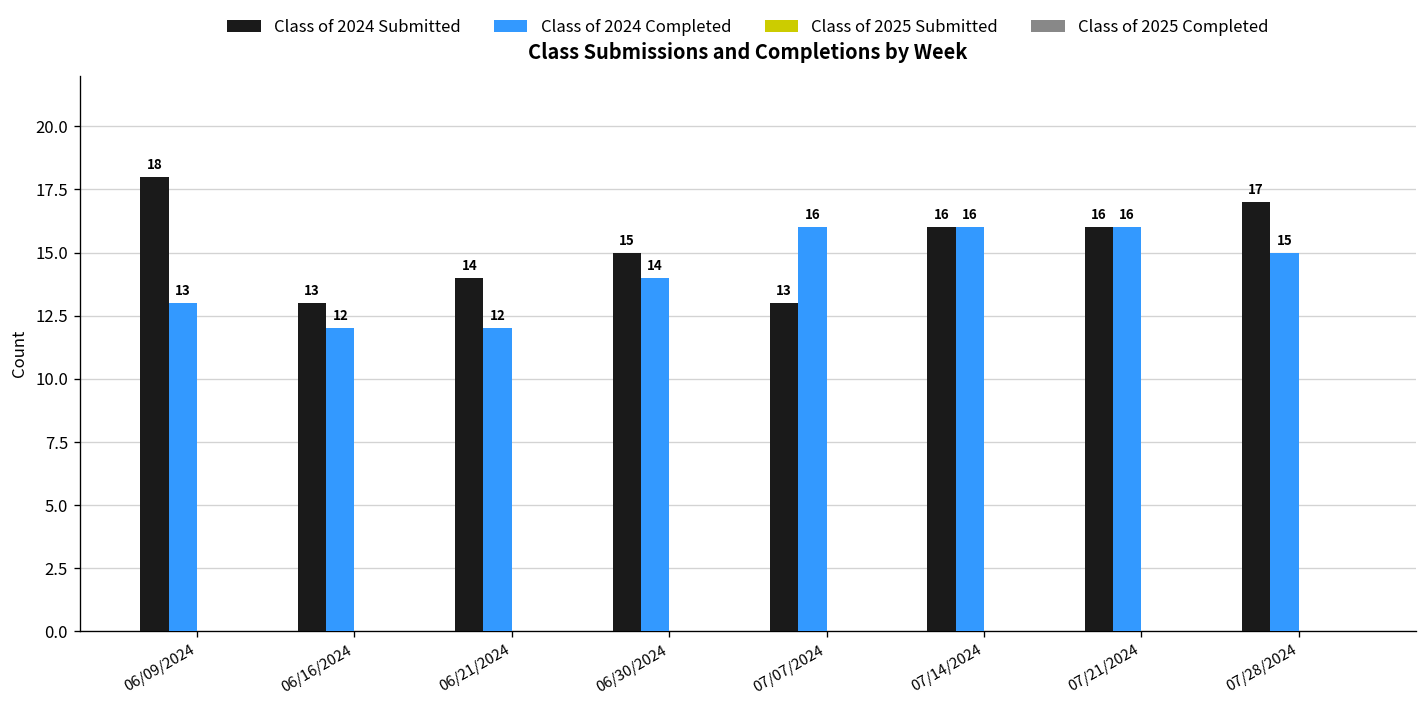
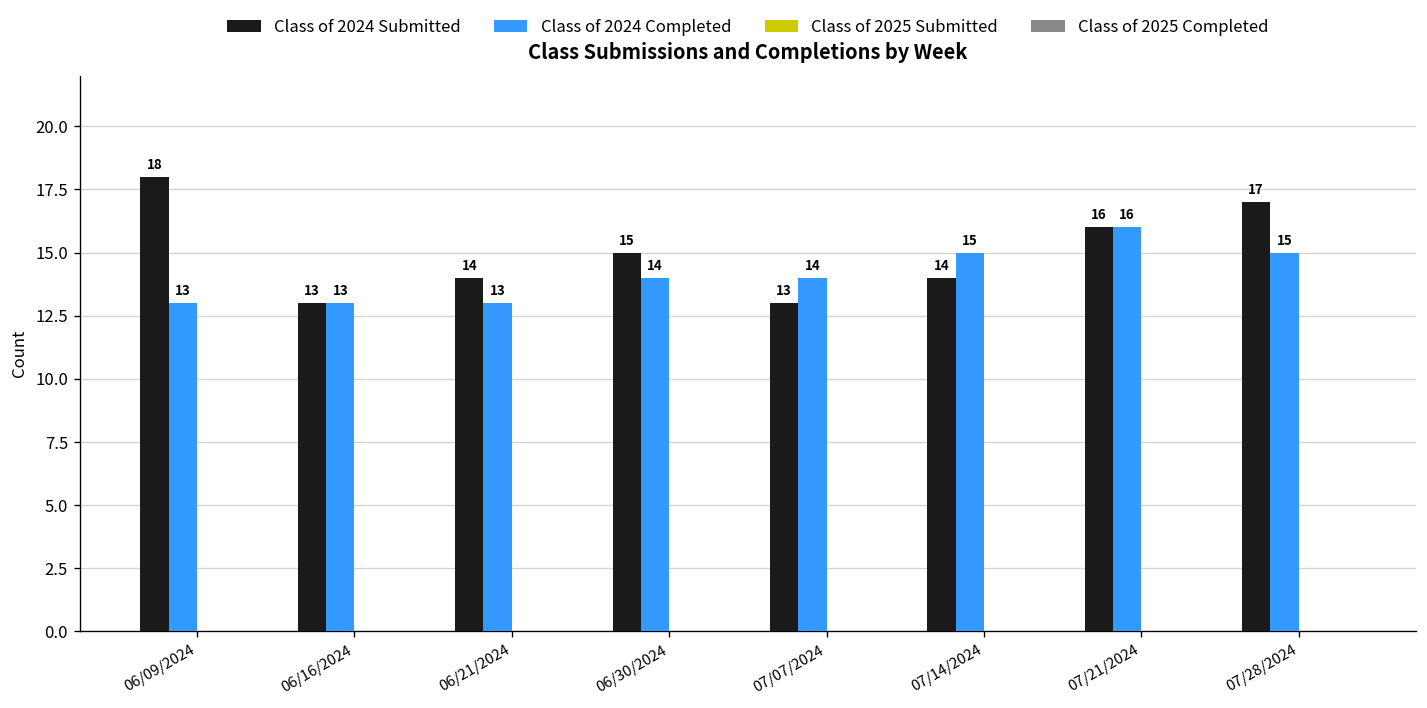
Class of 2024 Completed, 06/16/2024: 12 -> 13
Class of 2024 Completed, 06/21/2024: 12 -> 13
Class of 2024 Completed, 07/07/2024: 16 -> 14
Class of 2024 Submitted, 07/14/2024: 16 -> 14
Class of 2024 Completed, 07/14/2024: 16 -> 15
